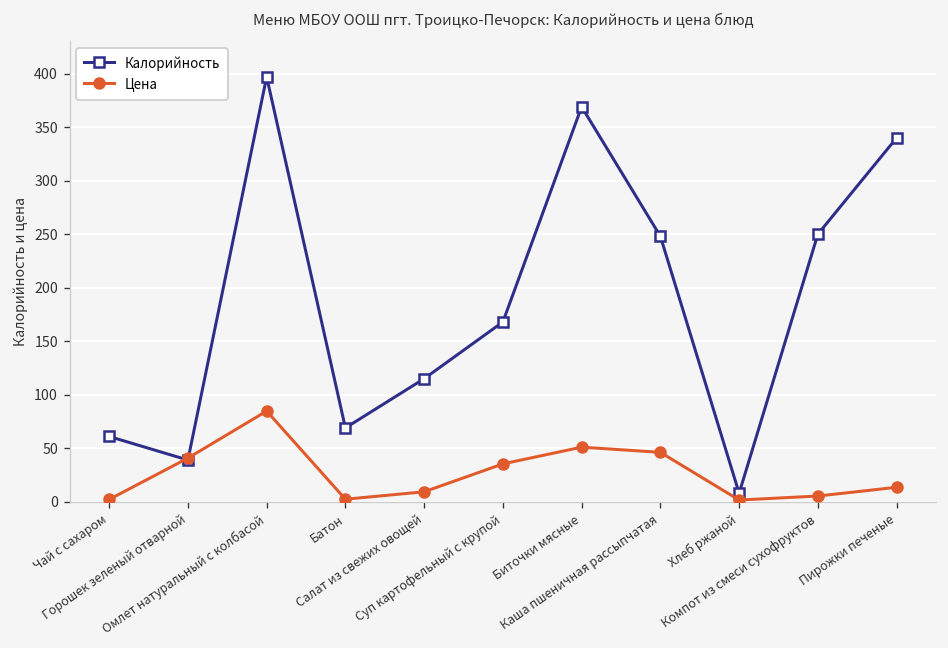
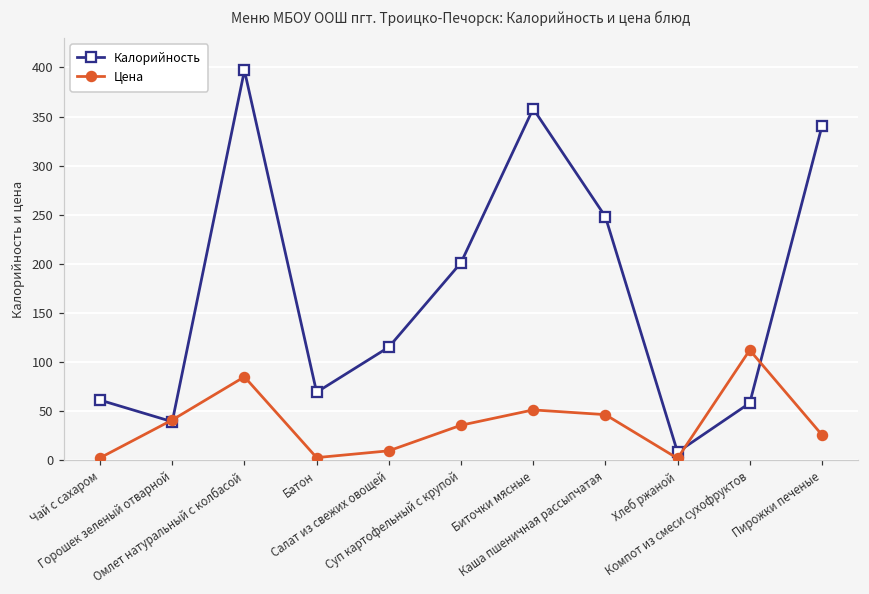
Калорийность, Суп картофельный с крупой: 170 -> 200
Калорийность, Биточки мясные: 370 -> 360
Калорийность, Компот из смеси сухофруктов: 250 -> 60
Цена, Компот из смеси сухофруктов: 10 -> 110
Цена, Пирожки печеные: 10 -> 30
